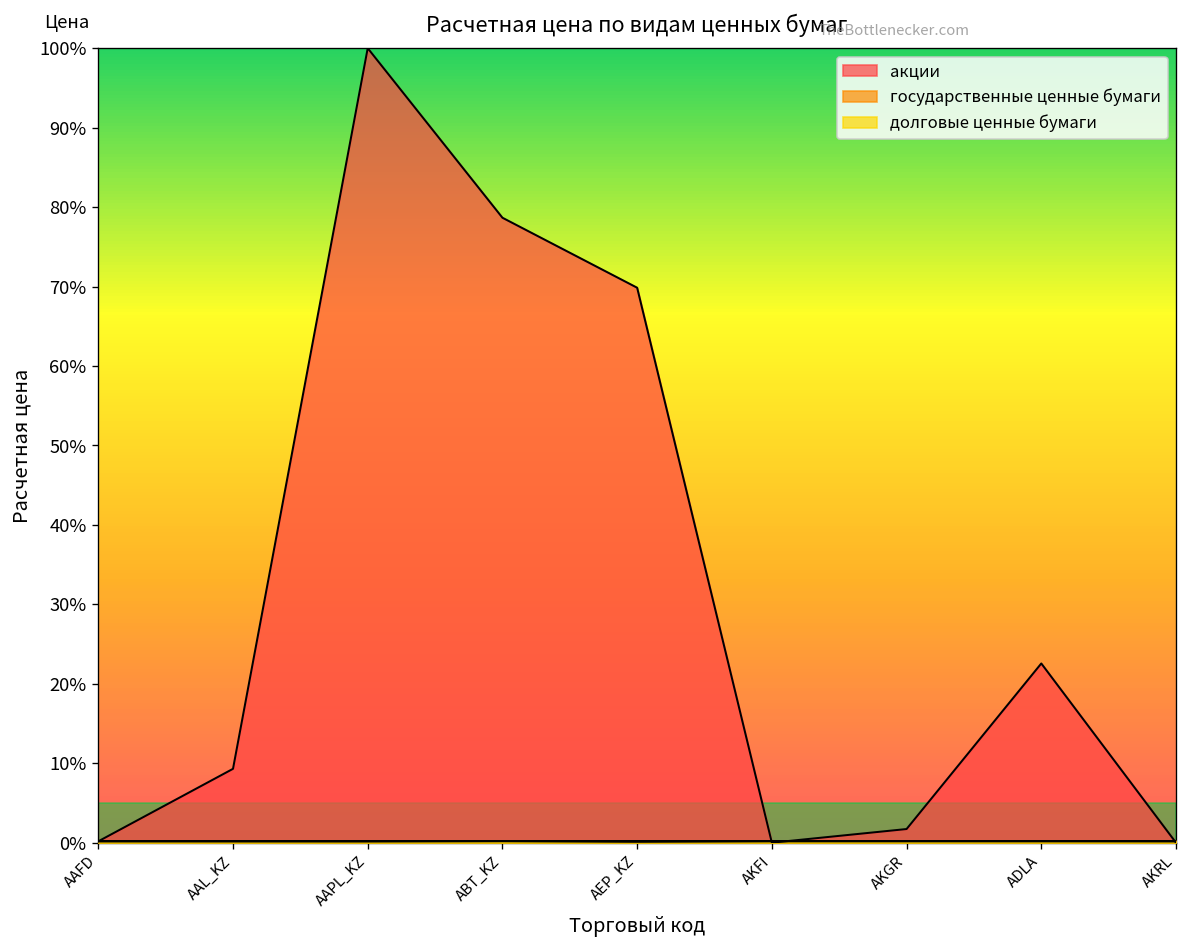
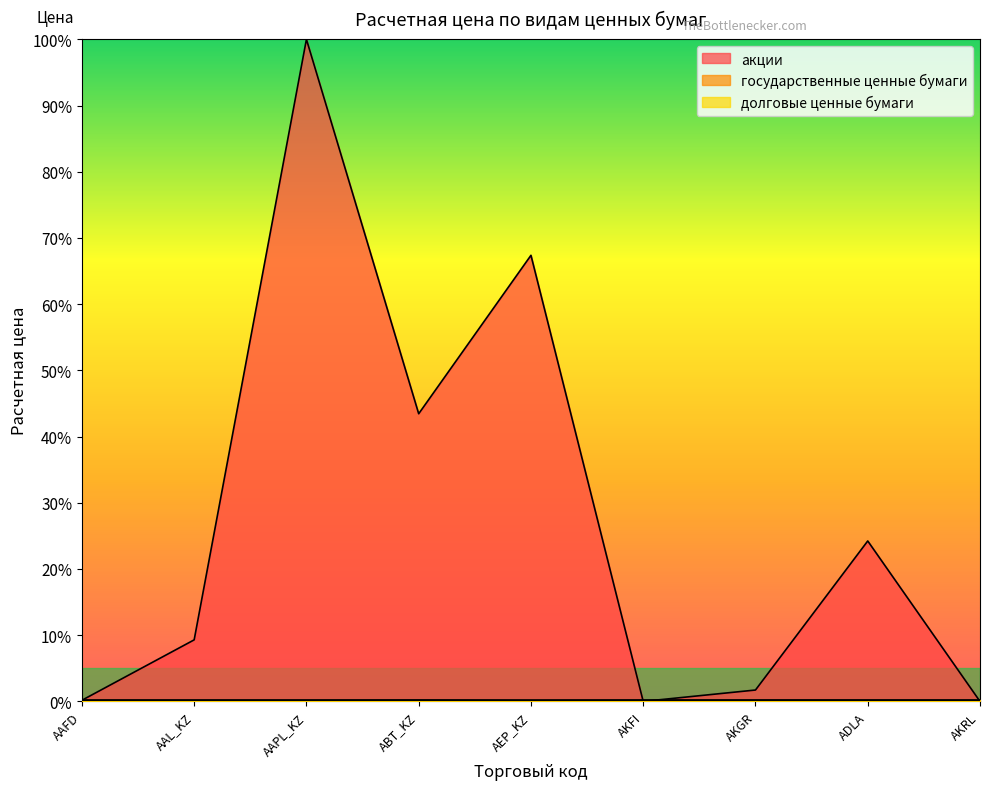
акции, ABT_KZ: 79% -> 43%
акции, AEP_KZ: 70% -> 67%
акции, ADLA: 23% -> 24%
